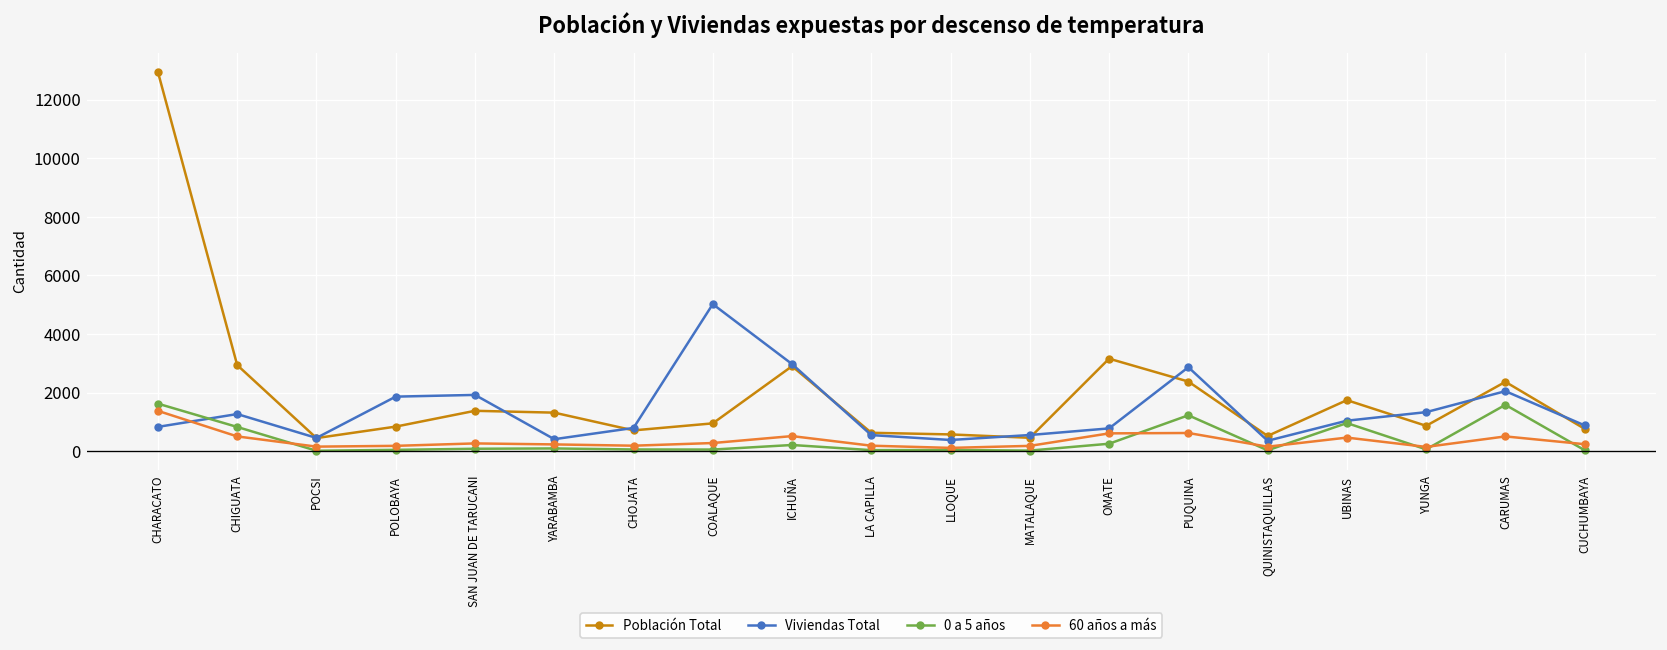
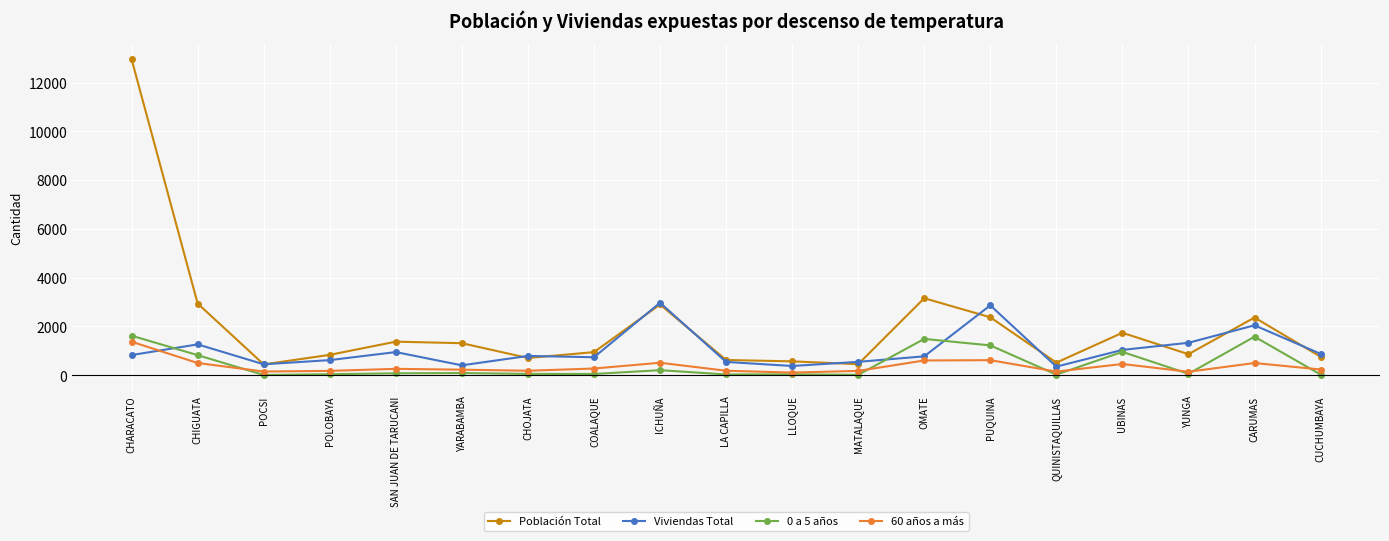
Viviendas Total, POLOBAYA: 1900 -> 600
Viviendas Total, SAN JUAN DE TARUCANI: 1900 -> 1000
Viviendas Total, COALAQUE: 5000 -> 700
0 a 5 años, OMATE: 300 -> 1500
